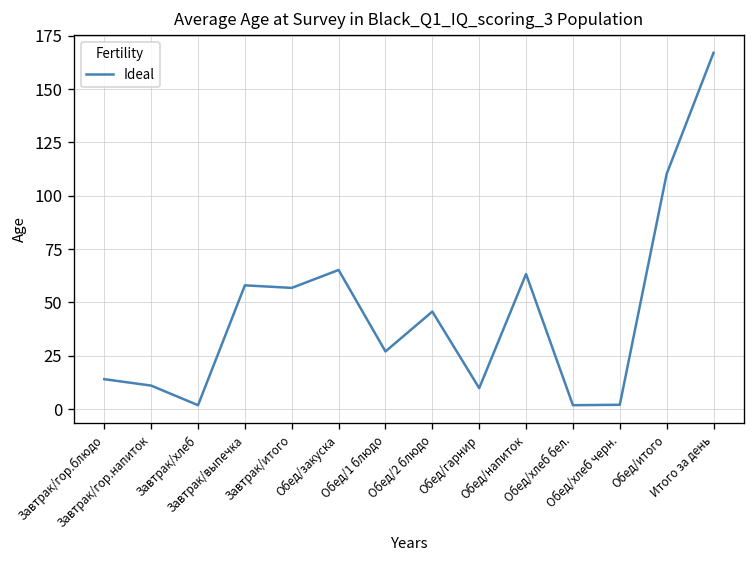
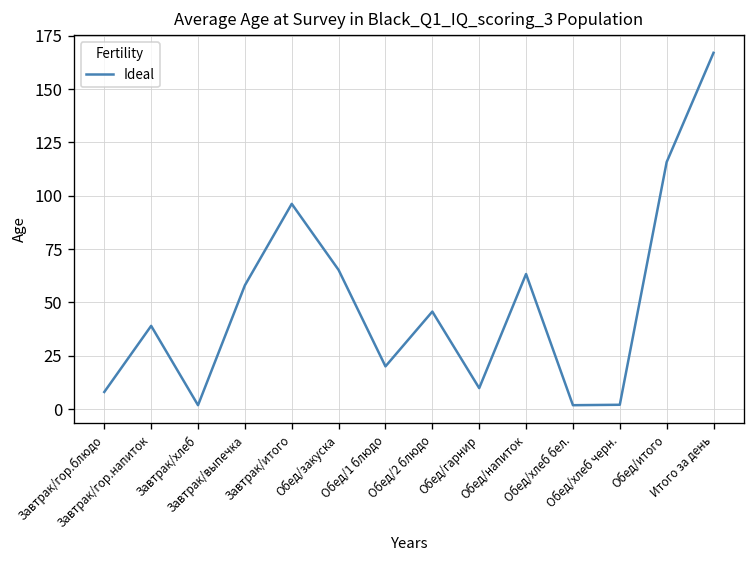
Завтрак/гор.блюдо: 14 -> 8
Завтрак/гор.напиток: 11 -> 39
Завтрак/итого: 57 -> 96
Обед/1 блюдо: 27 -> 20
Обед/итого: 110 -> 116
